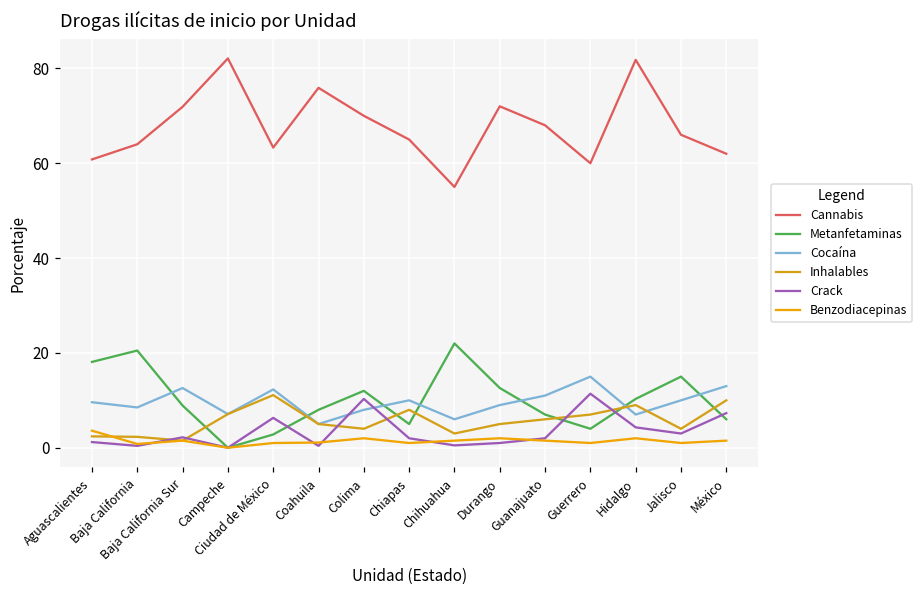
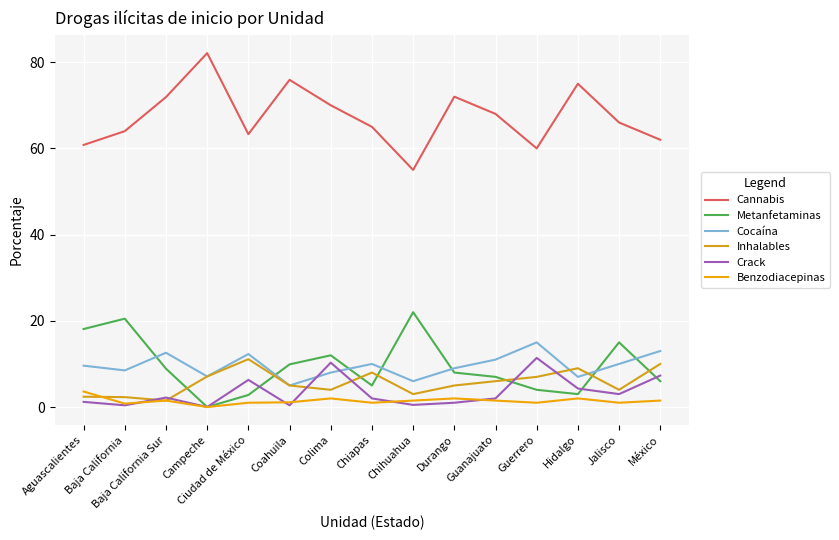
Metanfetaminas, Coahuila: 8 -> 10
Metanfetaminas, Durango: 13 -> 8
Cannabis, Hidalgo: 82 -> 75
Metanfetaminas, Hidalgo: 10 -> 3
